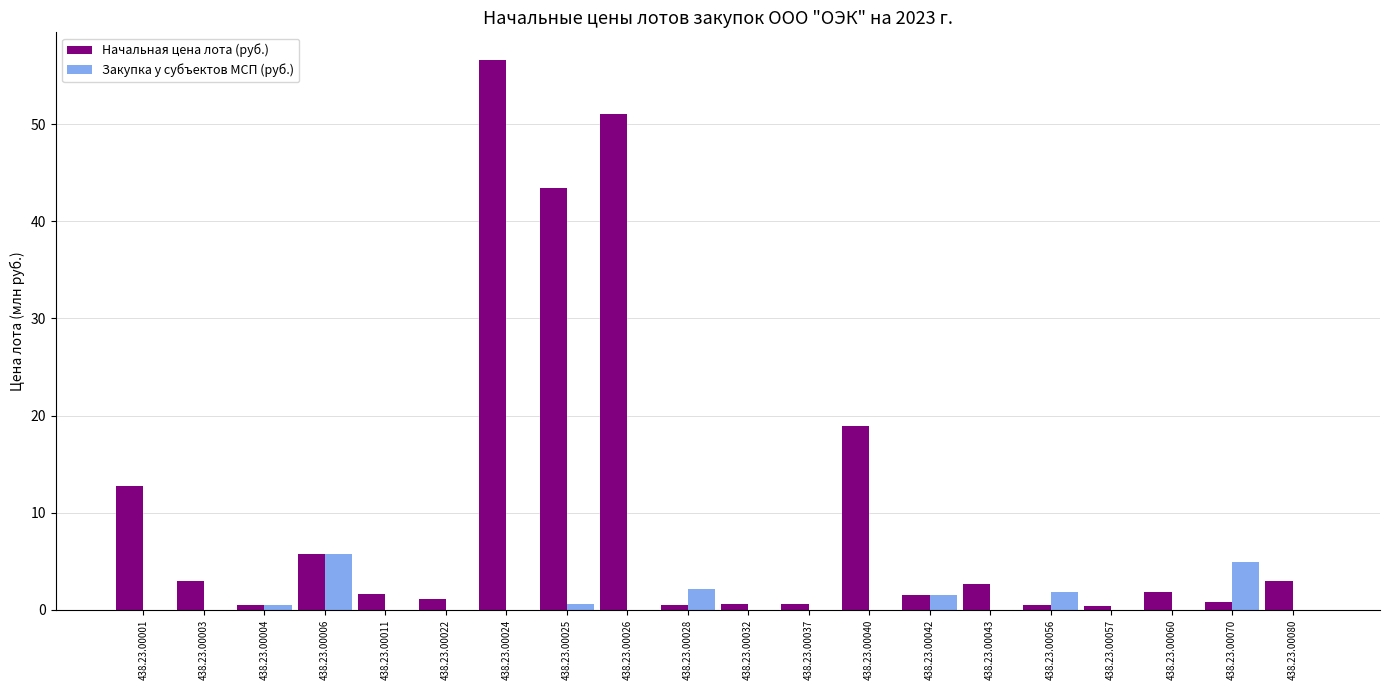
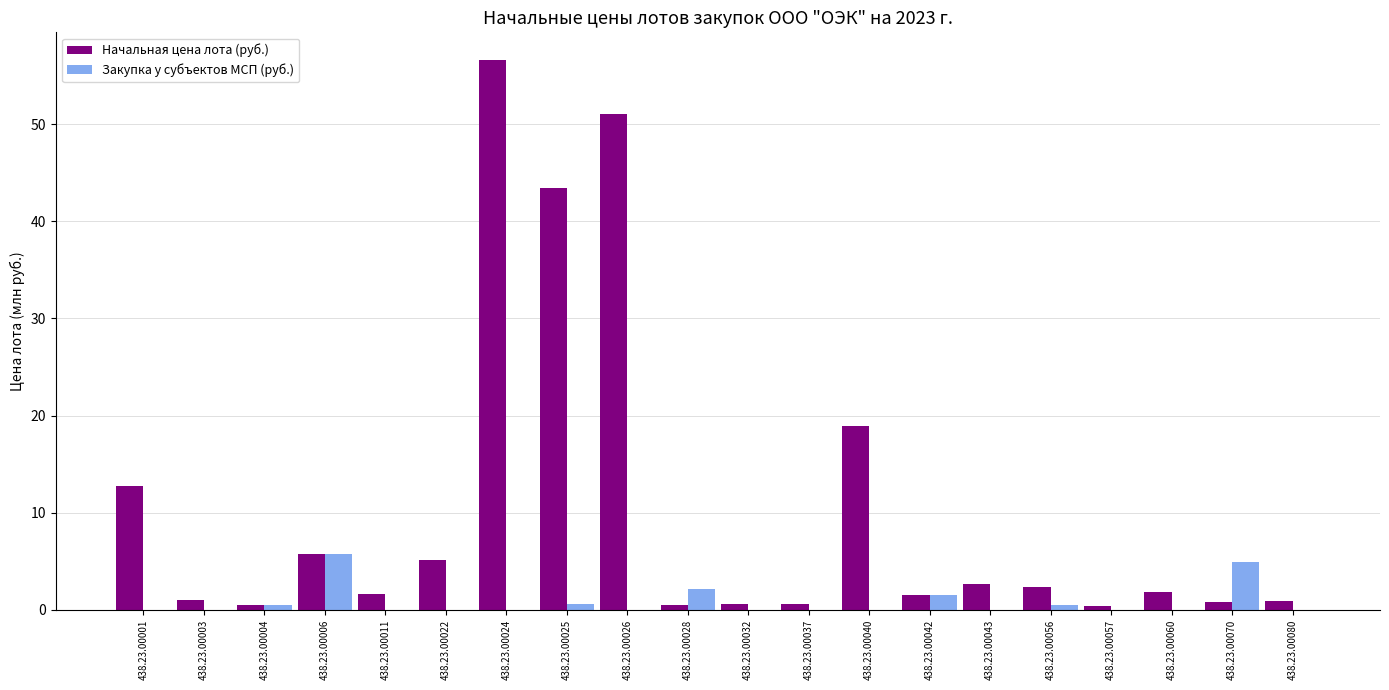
Начальная цена лота (руб.), 438.23.00003: 3 -> 1
Начальная цена лота (руб.), 438.23.00022: 1 -> 5
Начальная цена лота (руб.), 438.23.00056: 1 -> 2
Закупка у субъектов МСП (руб.), 438.23.00056: 2 -> 1
Начальная цена лота (руб.), 438.23.00080: 3 -> 1
